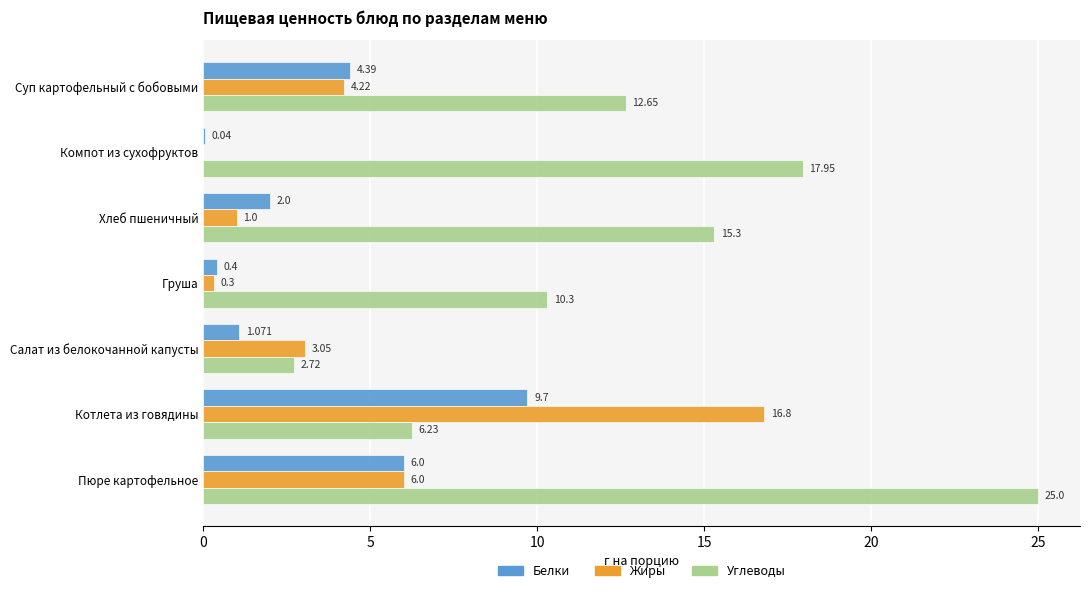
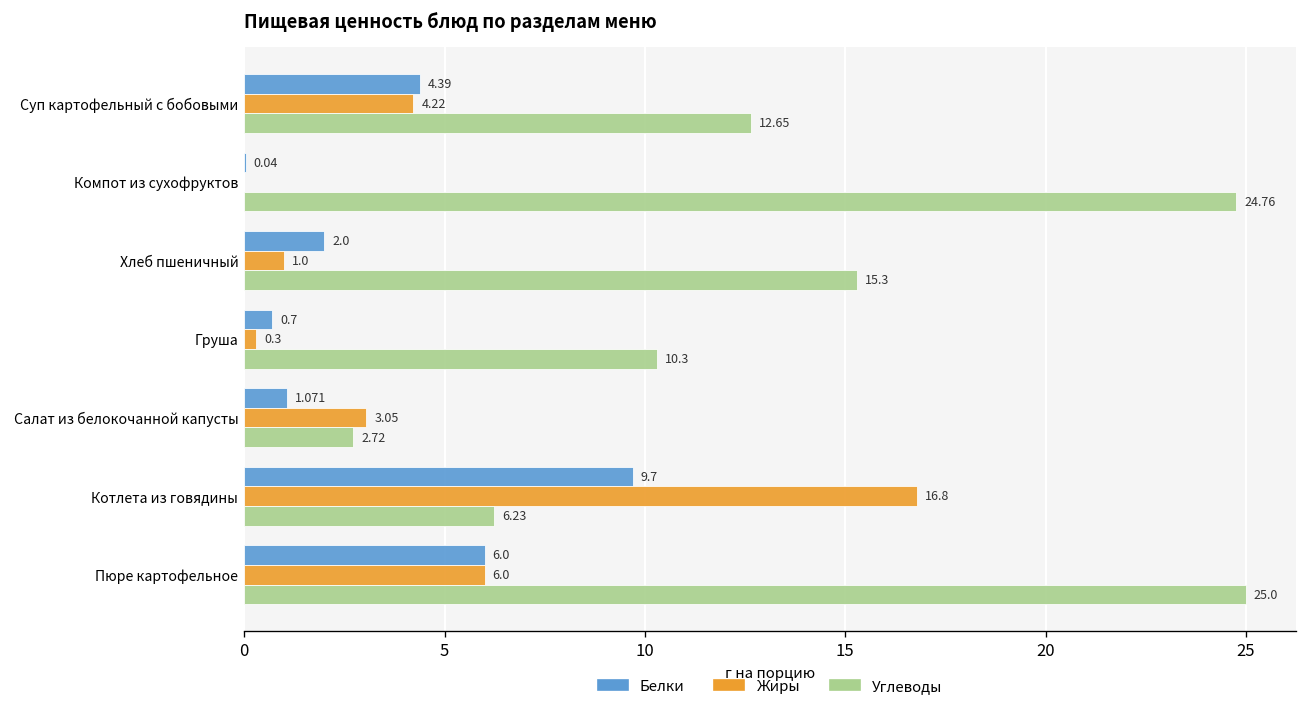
Углеводы, Компот из сухофруктов: 17.95 -> 24.76
Белки, Груша: 0.4 -> 0.7
